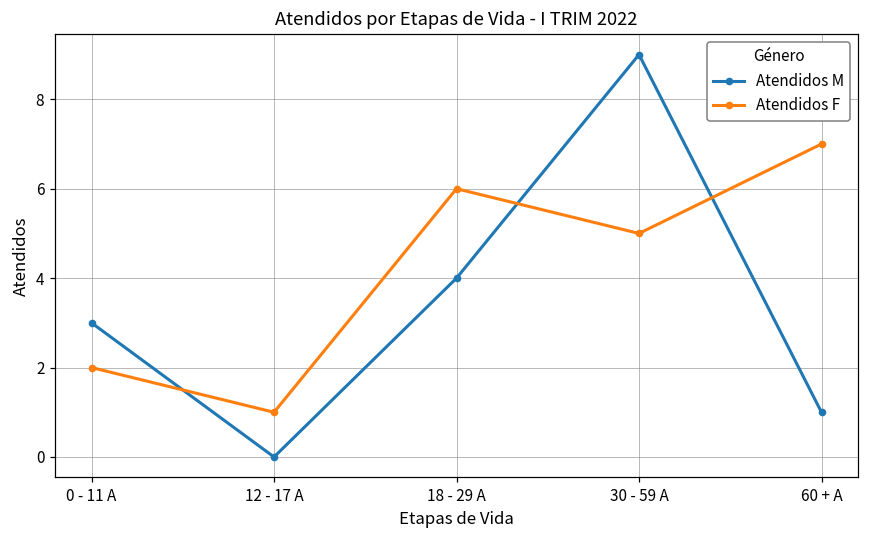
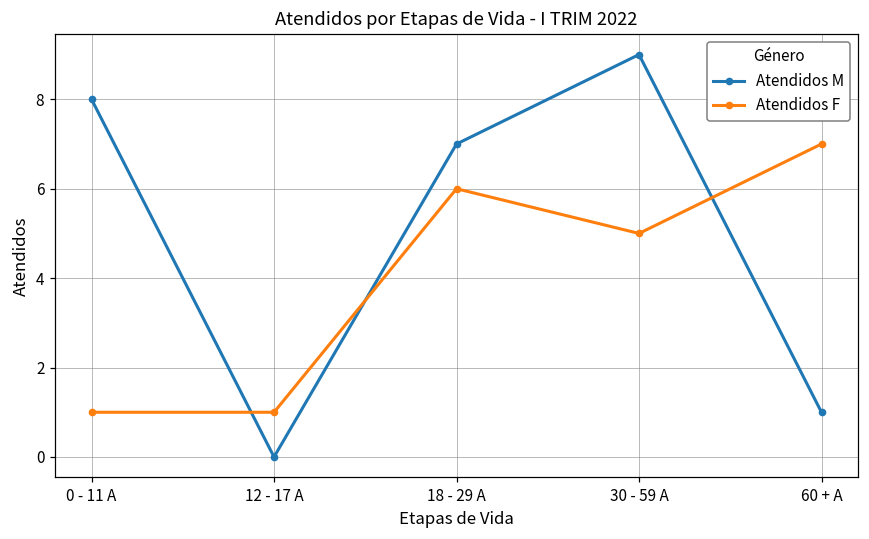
Atendidos M, 0 - 11 A: 3 -> 8
Atendidos F, 0 - 11 A: 2 -> 1
Atendidos M, 18 - 29 A: 4 -> 7
